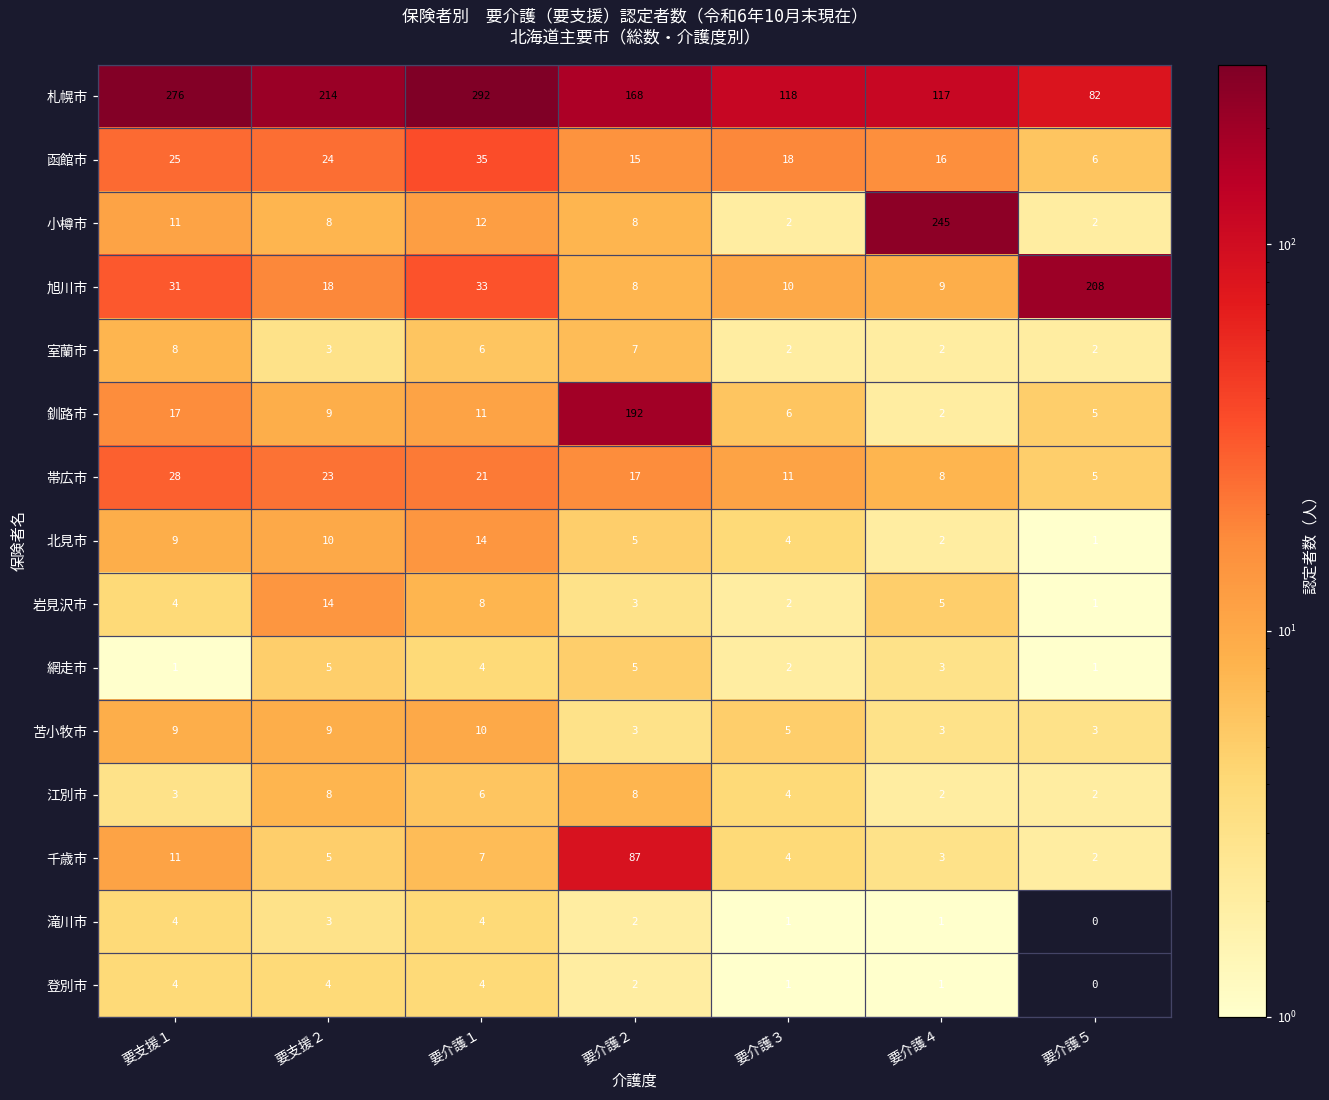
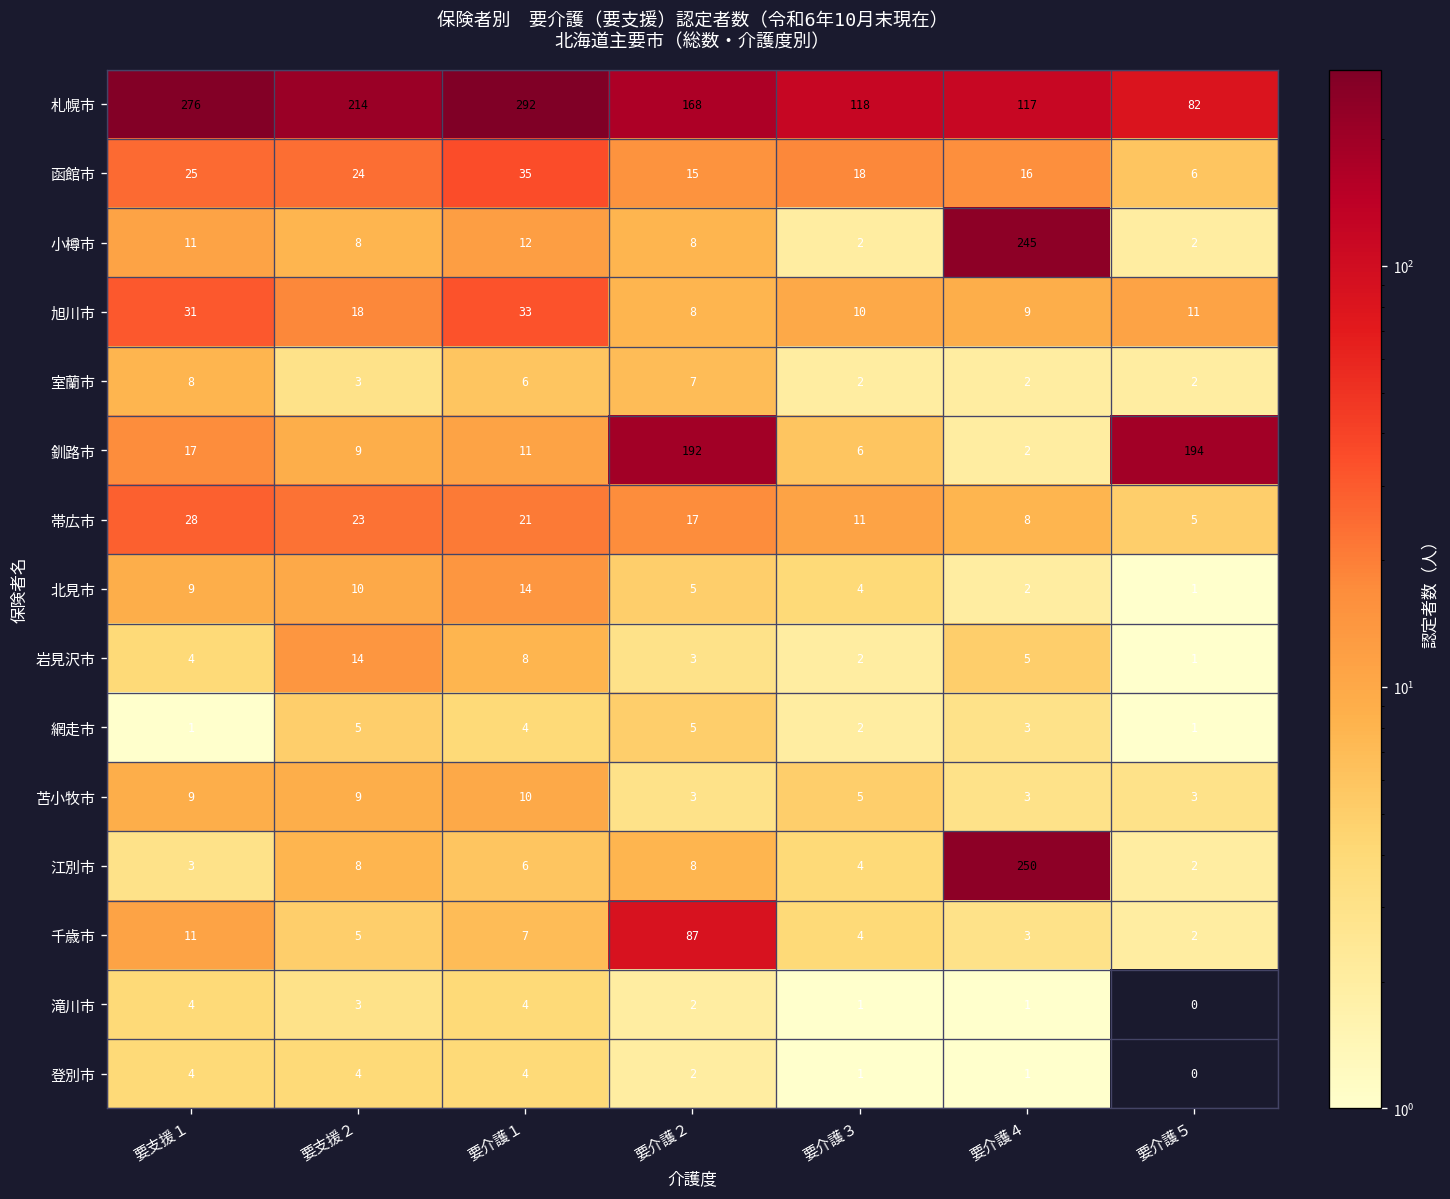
旭川市, 要介護５: 208 -> 11
釧路市, 要介護５: 5 -> 194
江別市, 要介護４: 2 -> 250
